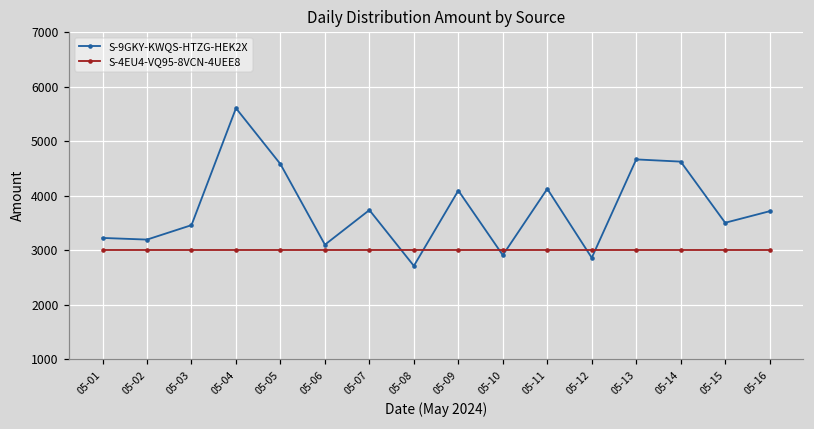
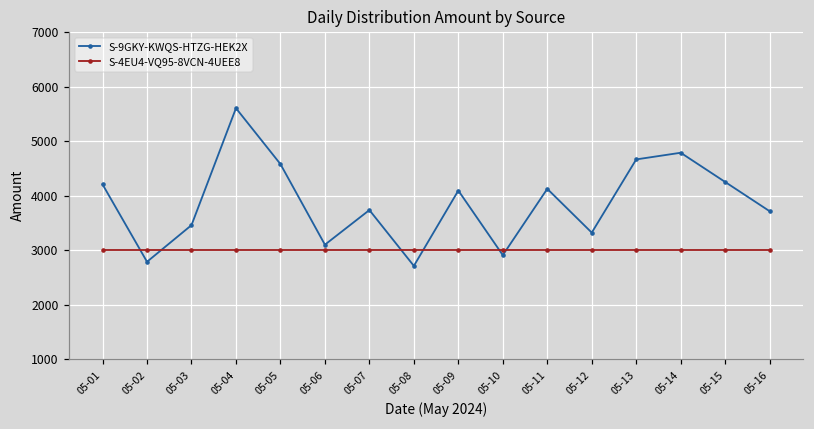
S-9GKY-KWQS-HTZG-HEK2X, 05-01: 3200 -> 4200
S-9GKY-KWQS-HTZG-HEK2X, 05-02: 3200 -> 2800
S-9GKY-KWQS-HTZG-HEK2X, 05-12: 2900 -> 3300
S-9GKY-KWQS-HTZG-HEK2X, 05-14: 4600 -> 4800
S-9GKY-KWQS-HTZG-HEK2X, 05-15: 3500 -> 4300
